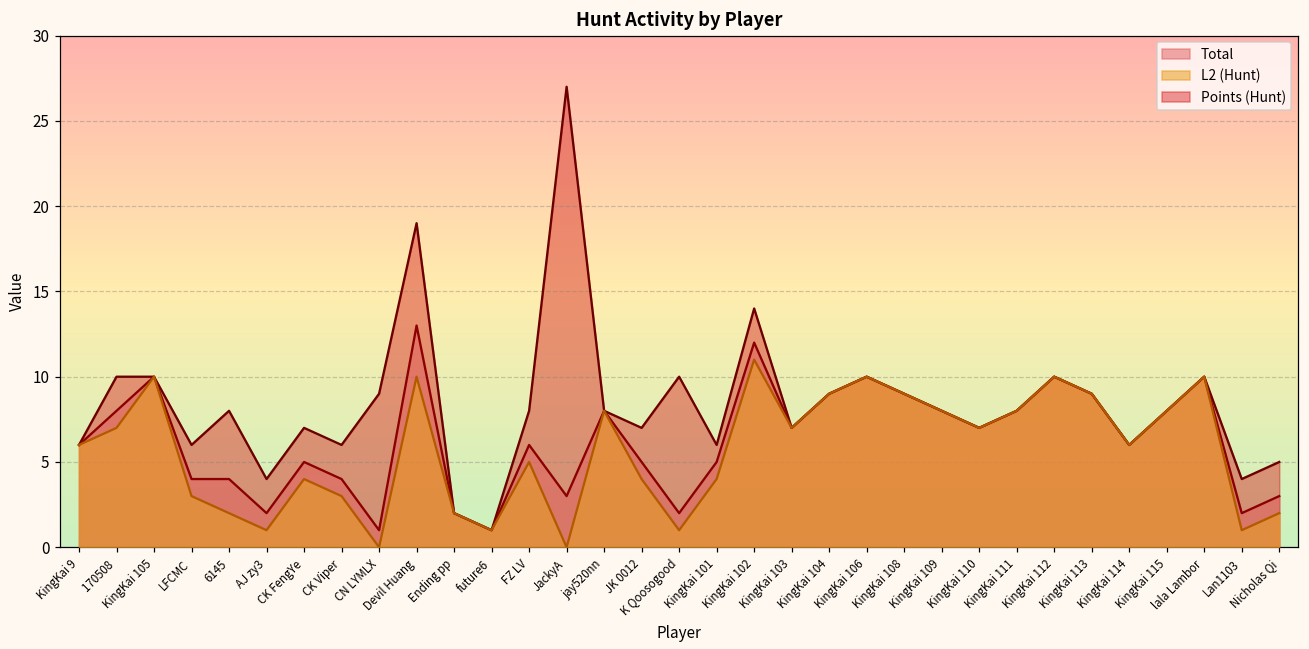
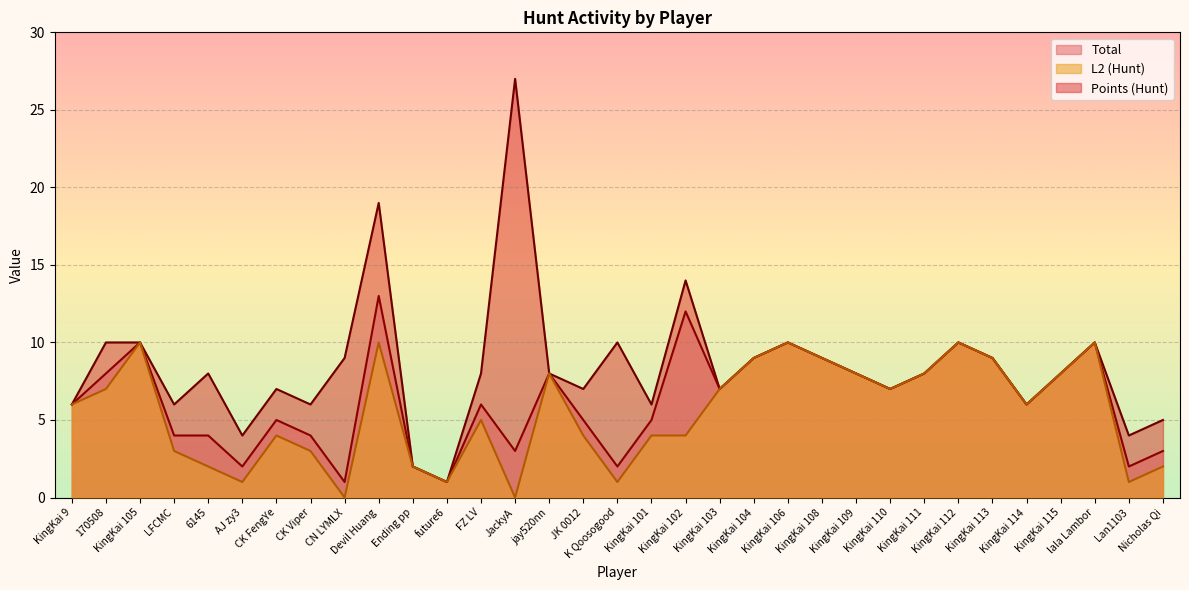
L2 (Hunt), KingKai 102: 11 -> 4
